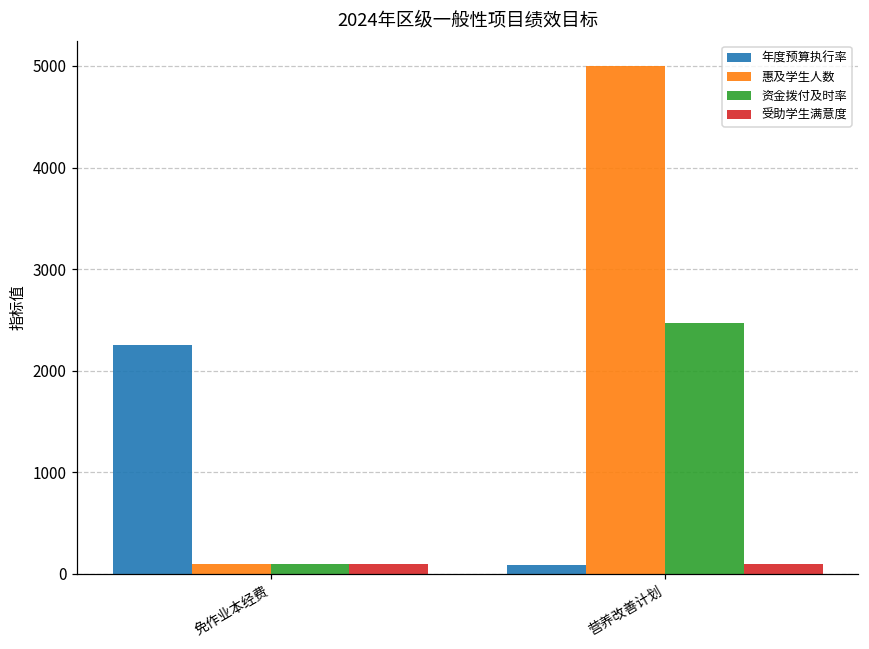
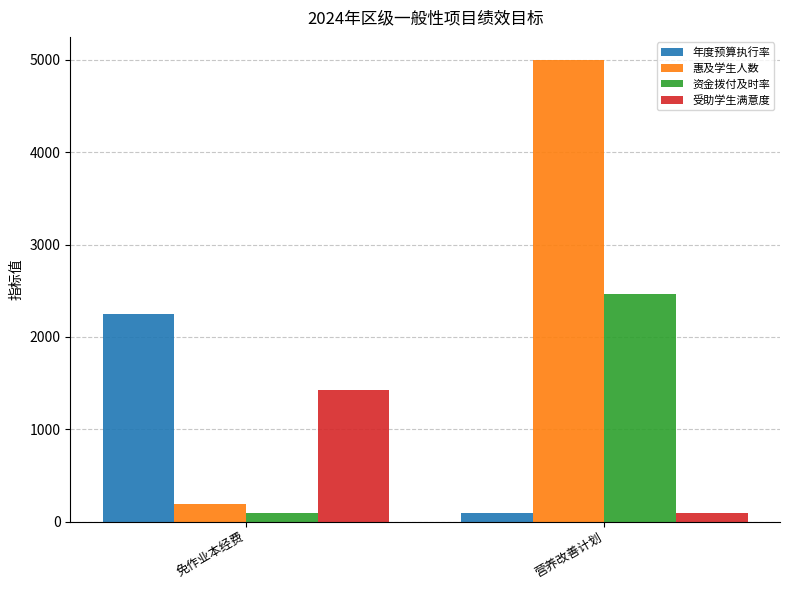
惠及学生人数, 免作业本经费: 100 -> 200
受助学生满意度, 免作业本经费: 100 -> 1400
